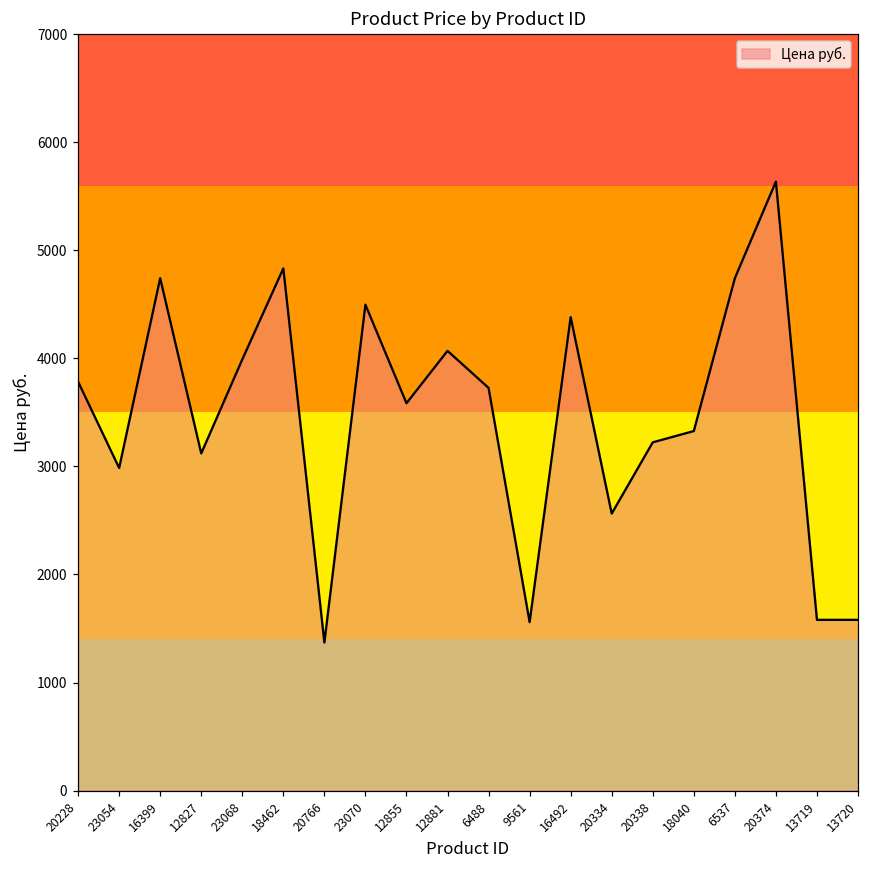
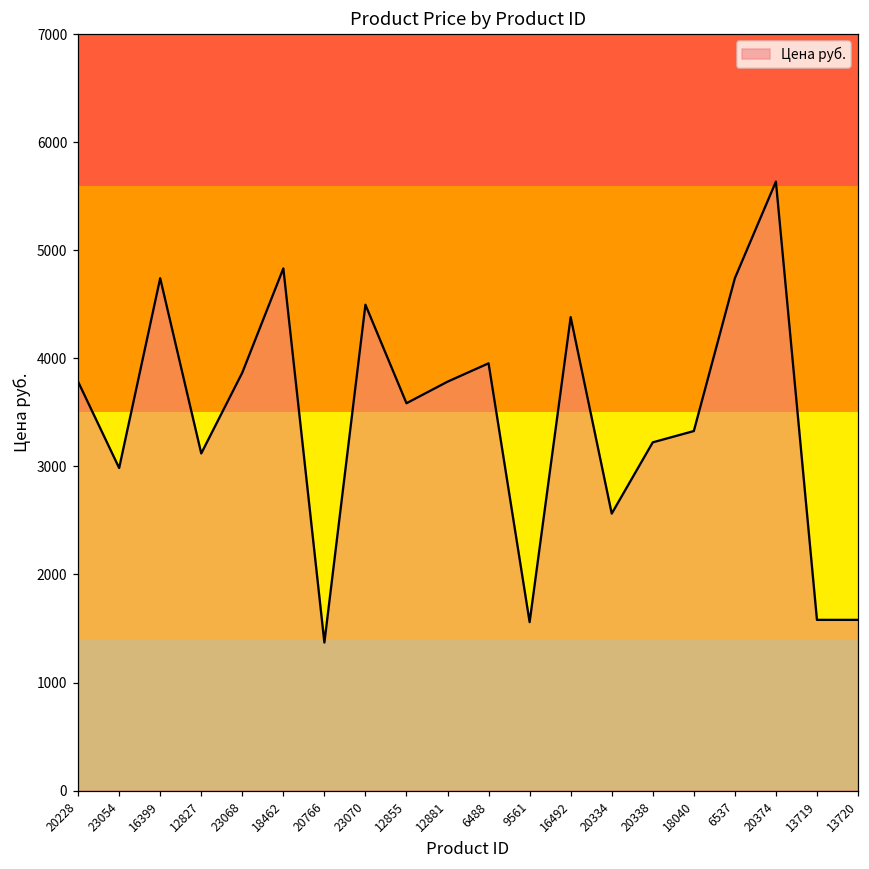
23068: 4000 -> 3900
12881: 4100 -> 3800
6488: 3700 -> 4000
